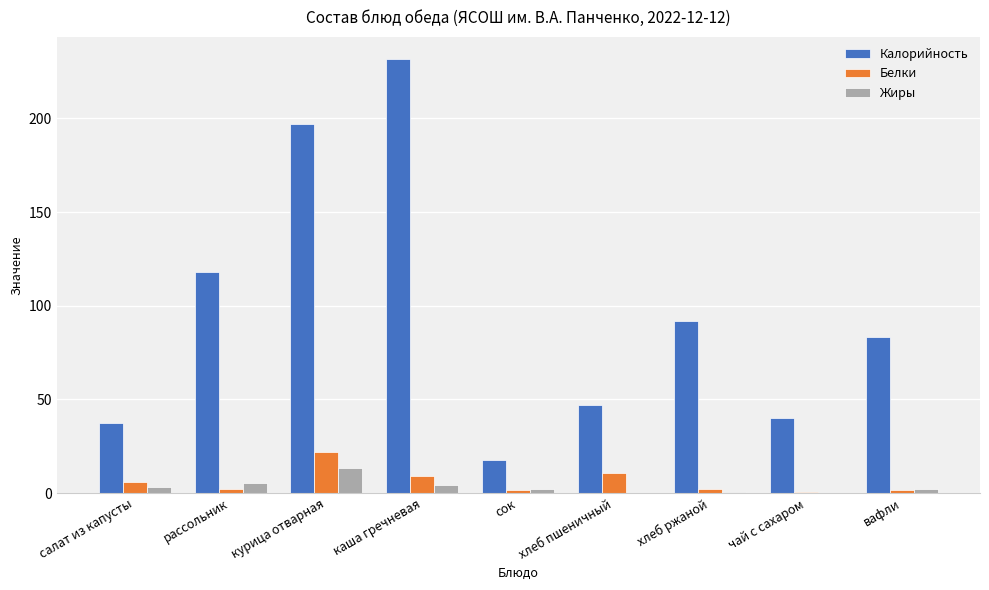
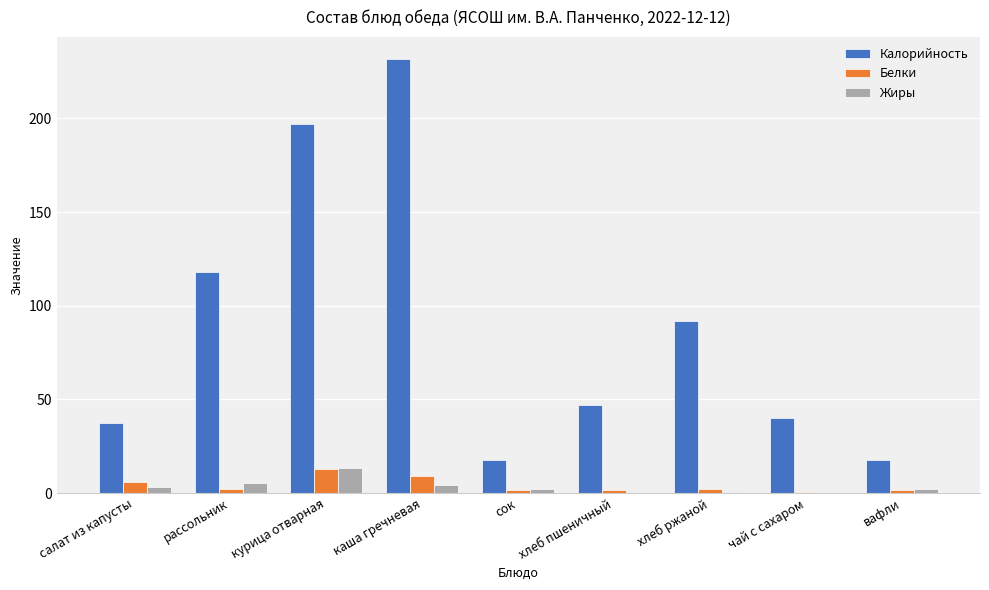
Белки, курица отварная: 22 -> 13
Белки, хлеб пшеничный: 11 -> 2
Калорийность, вафли: 83 -> 18
